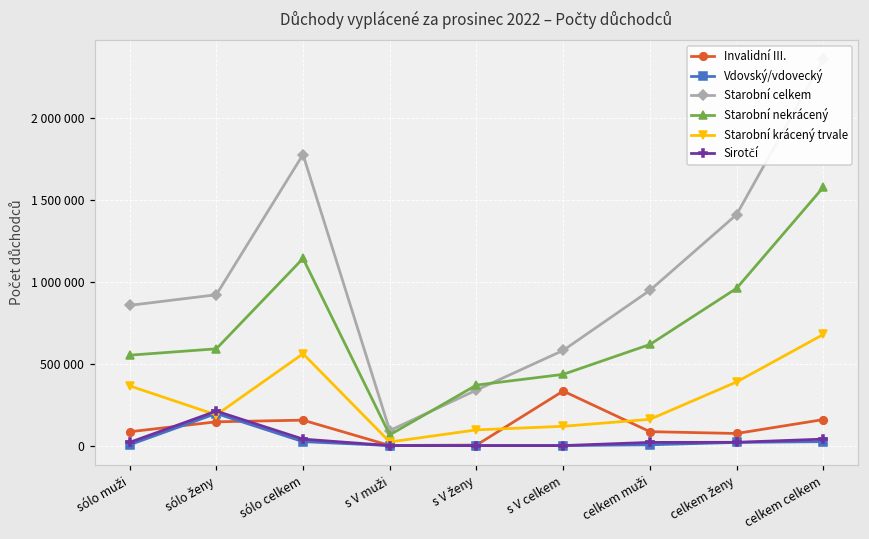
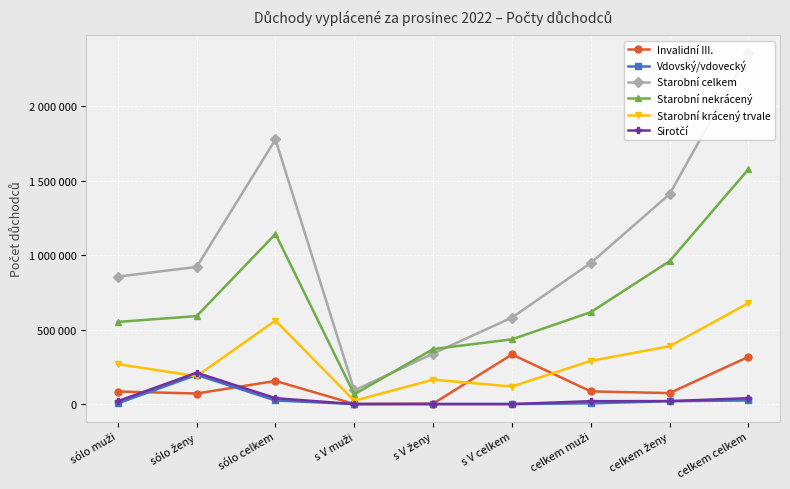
Starobní krácený trvale, sólo muži: 360000 -> 270000
Invalidní III., sólo ženy: 150000 -> 70000
Starobní krácený trvale, s V ženy: 100000 -> 160000
Starobní krácený trvale, celkem muži: 160000 -> 290000
Invalidní III., celkem celkem: 160000 -> 320000
